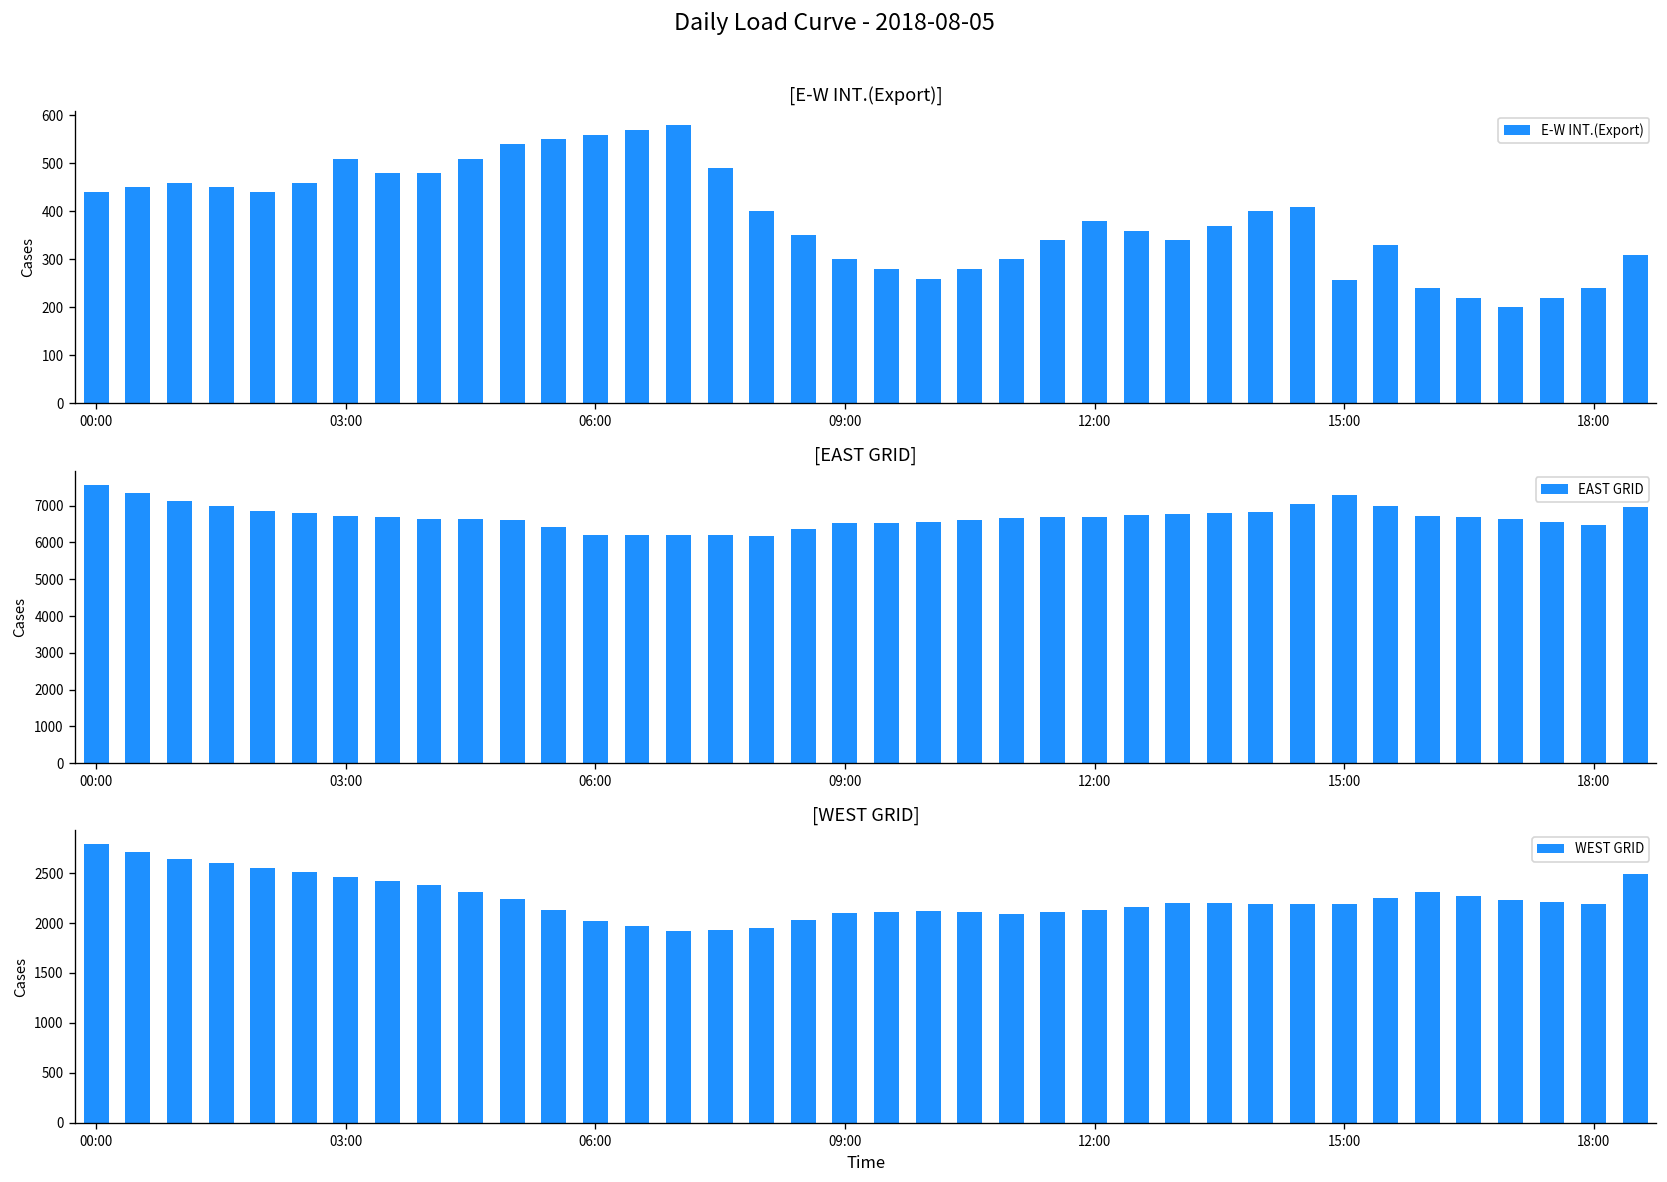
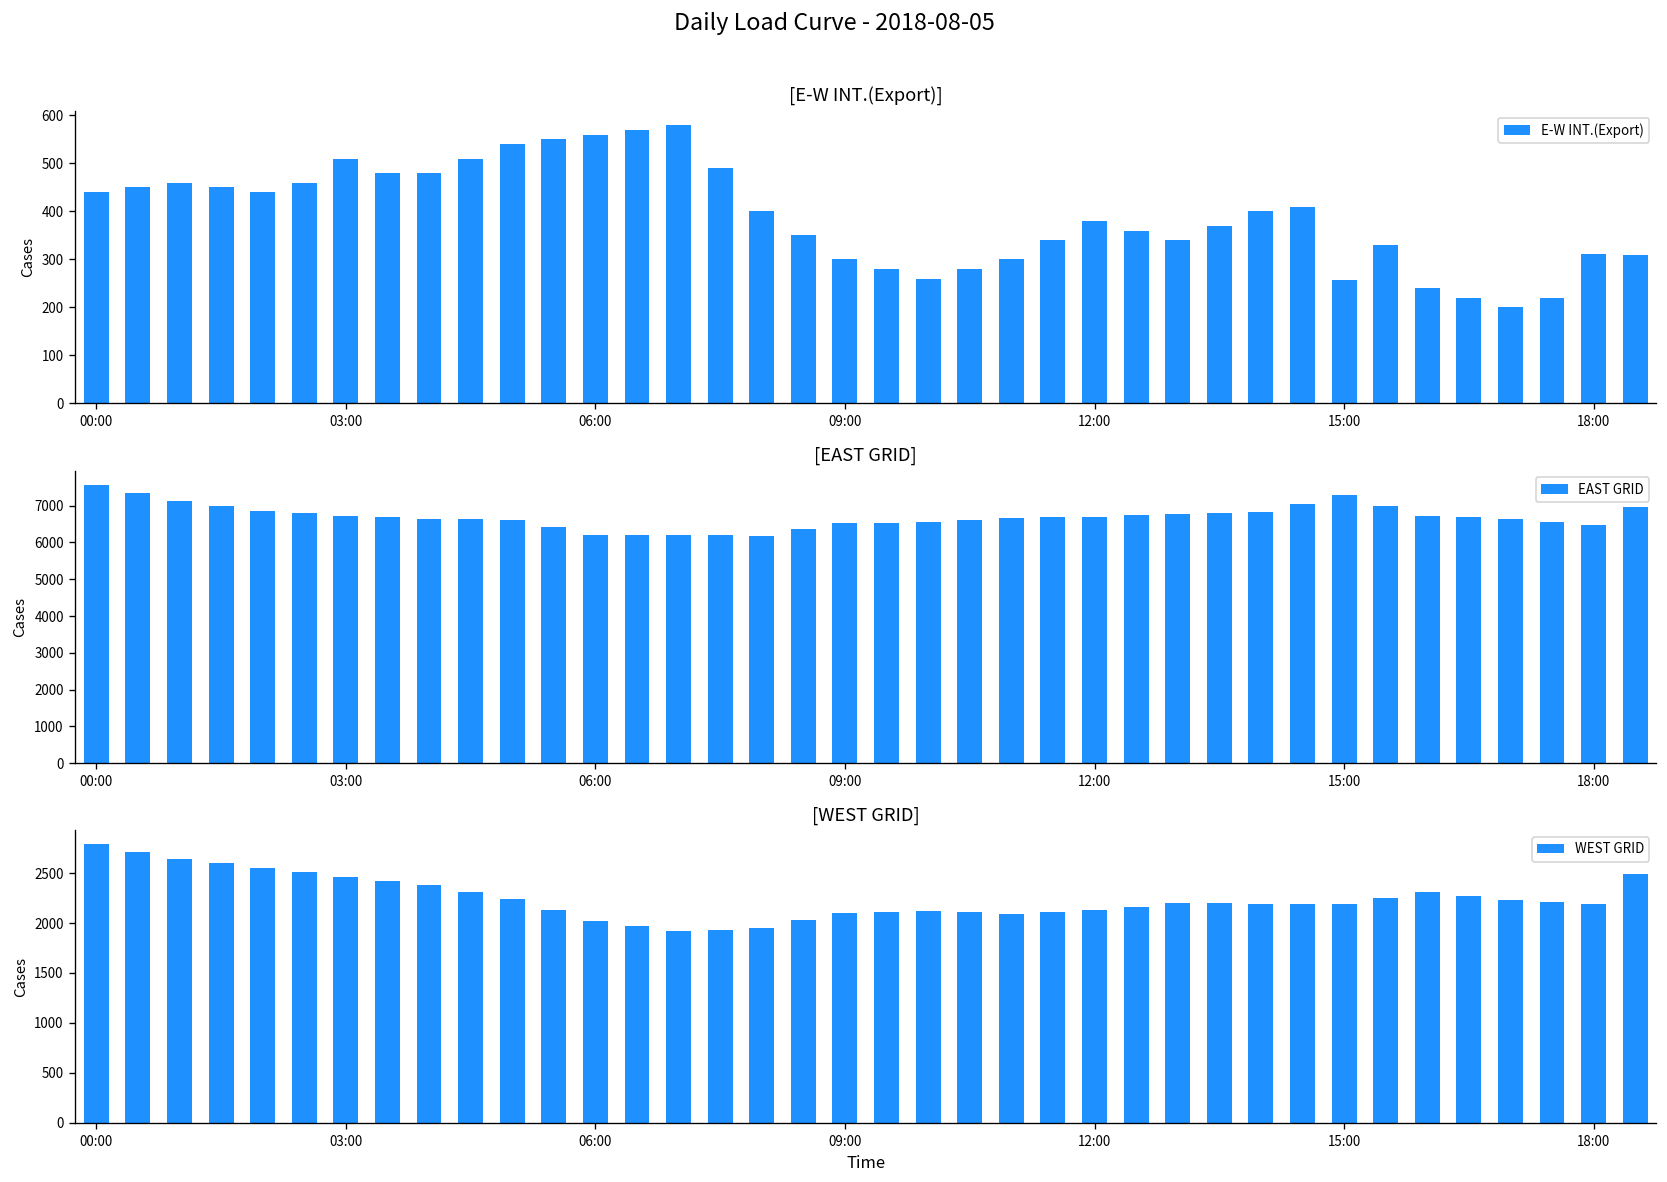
[E-W INT.(Export)], 18:00: 240 -> 310
